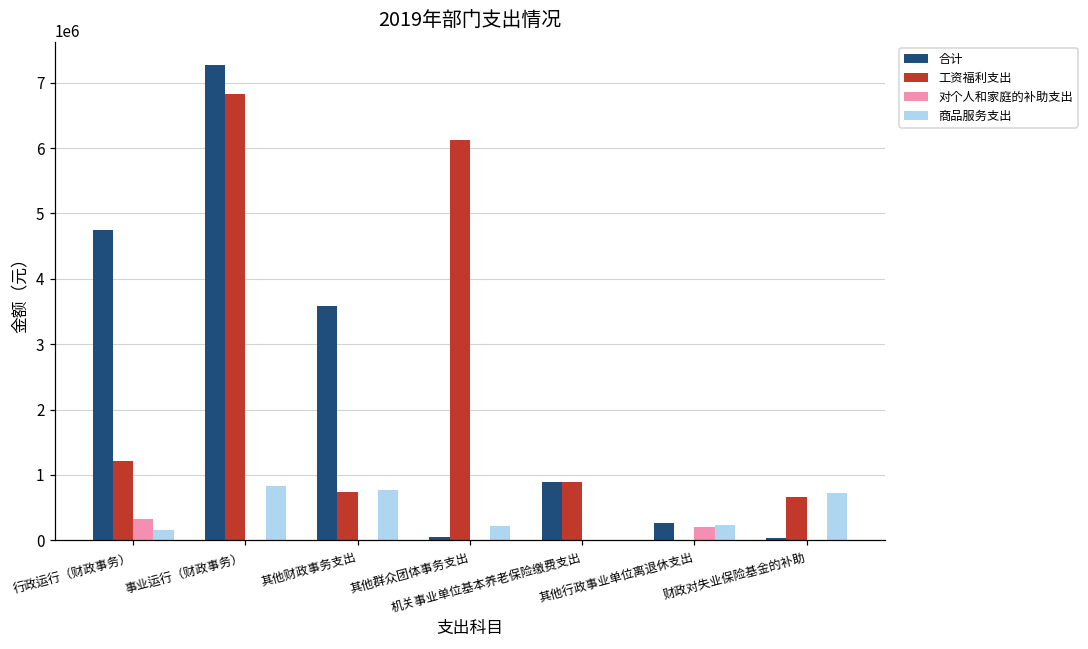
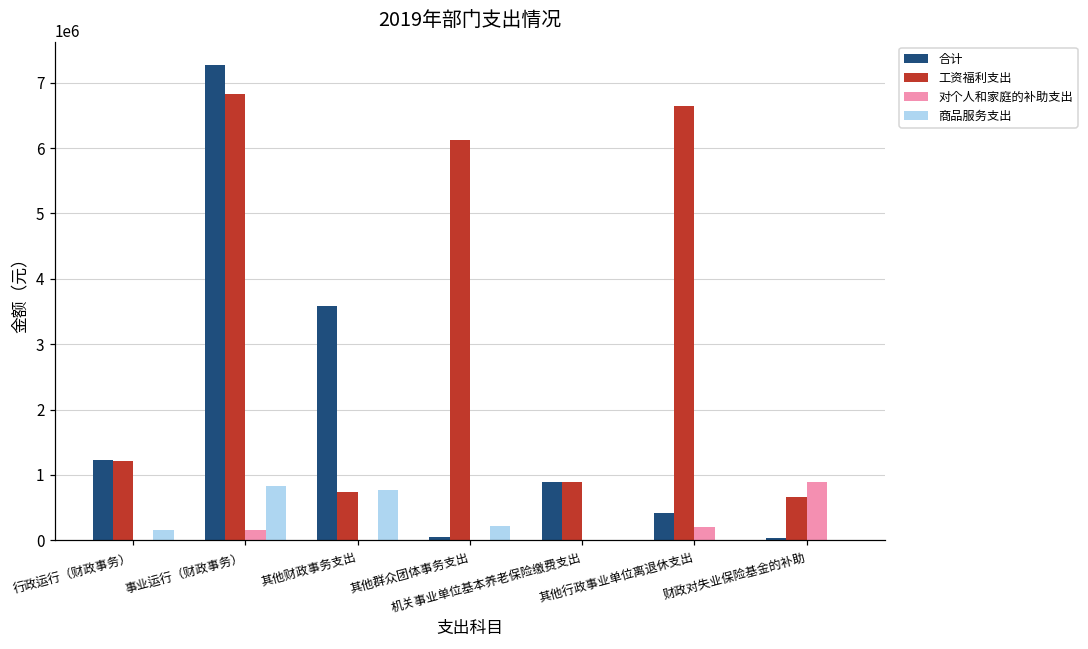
合计, 行政运行（财政事务）: 4800000 -> 1200000
对个人和家庭的补助支出, 行政运行（财政事务）: 300000 -> 0
对个人和家庭的补助支出, 事业运行（财政事务）: 0 -> 200000
合计, 其他行政事业单位离退休支出: 300000 -> 400000
工资福利支出, 其他行政事业单位离退休支出: 0 -> 6600000
商品服务支出, 其他行政事业单位离退休支出: 200000 -> 0
对个人和家庭的补助支出, 财政对失业保险基金的补助: 0 -> 900000
商品服务支出, 财政对失业保险基金的补助: 700000 -> 0
